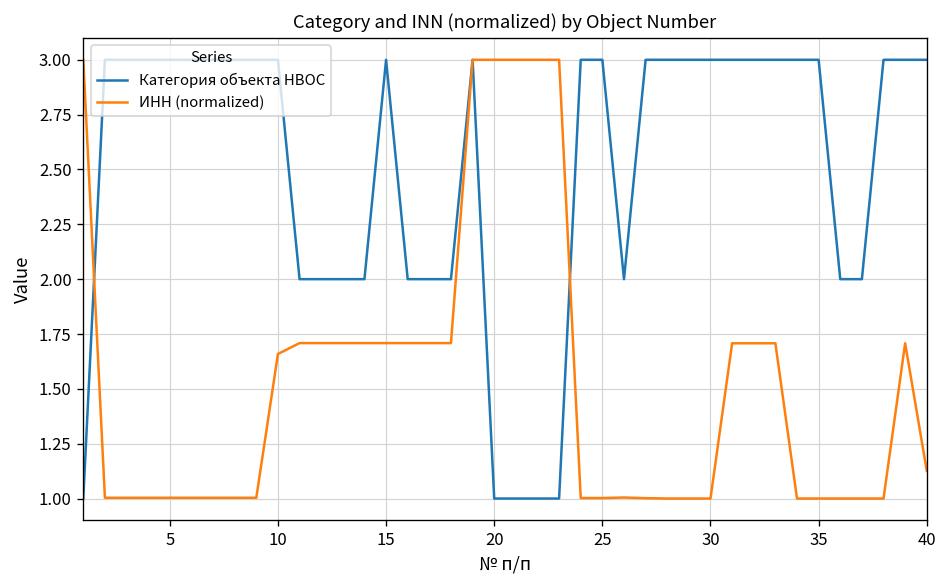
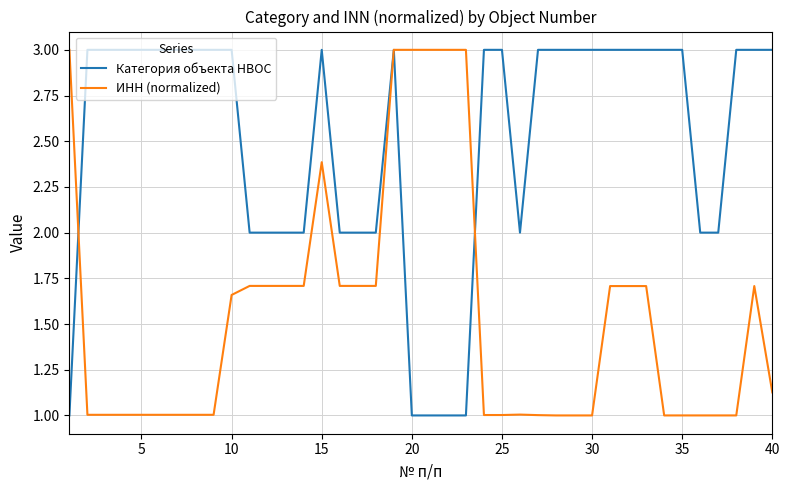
ИНН (normalized), 15: 1.71 -> 2.39
